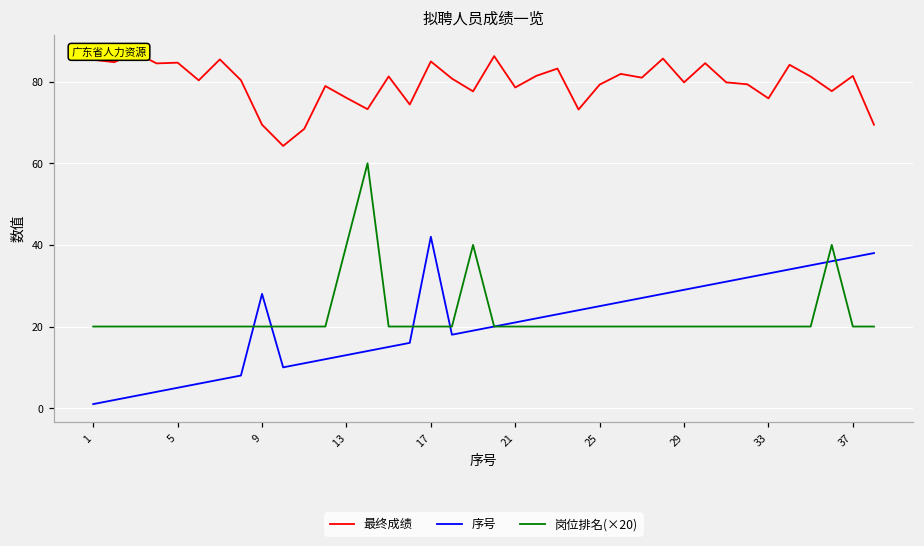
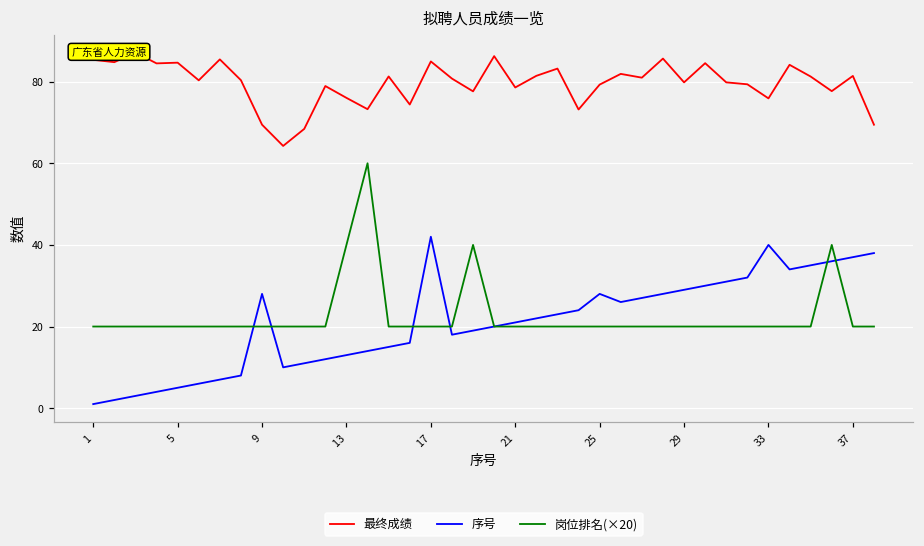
序号, 25: 25 -> 28
序号, 33: 33 -> 40
